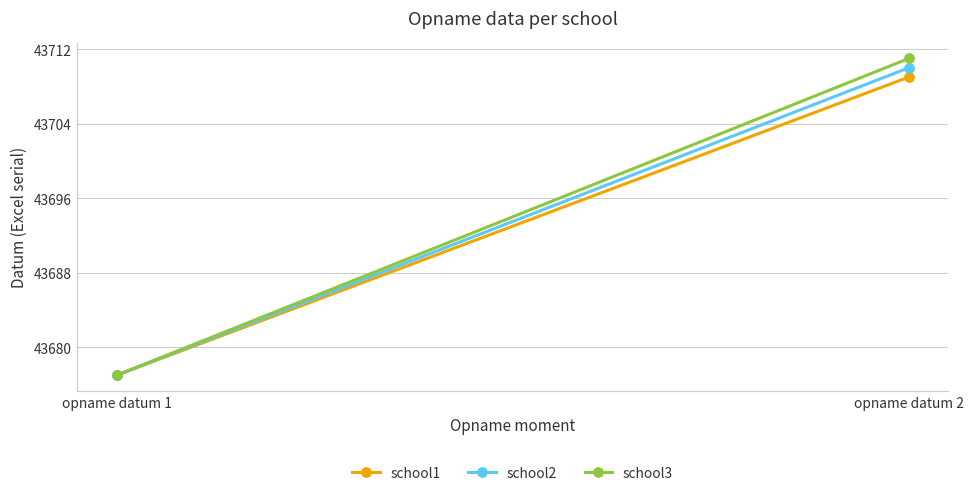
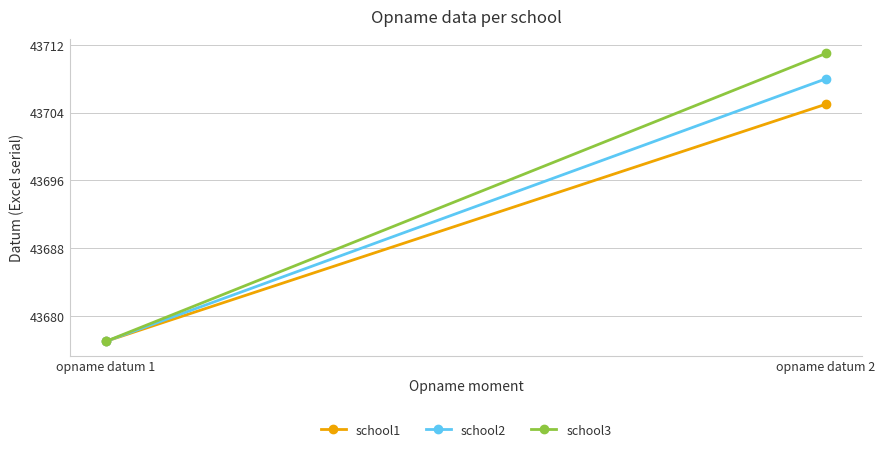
school1, opname datum 2: 43709 -> 43705
school2, opname datum 2: 43710 -> 43708
